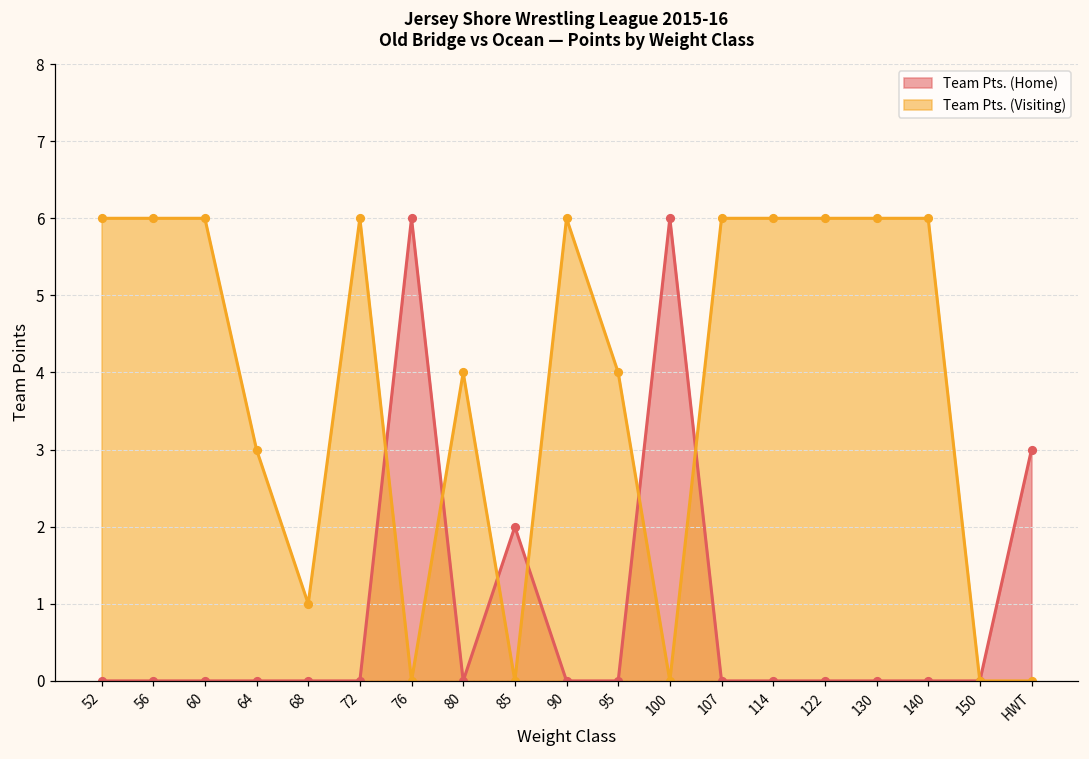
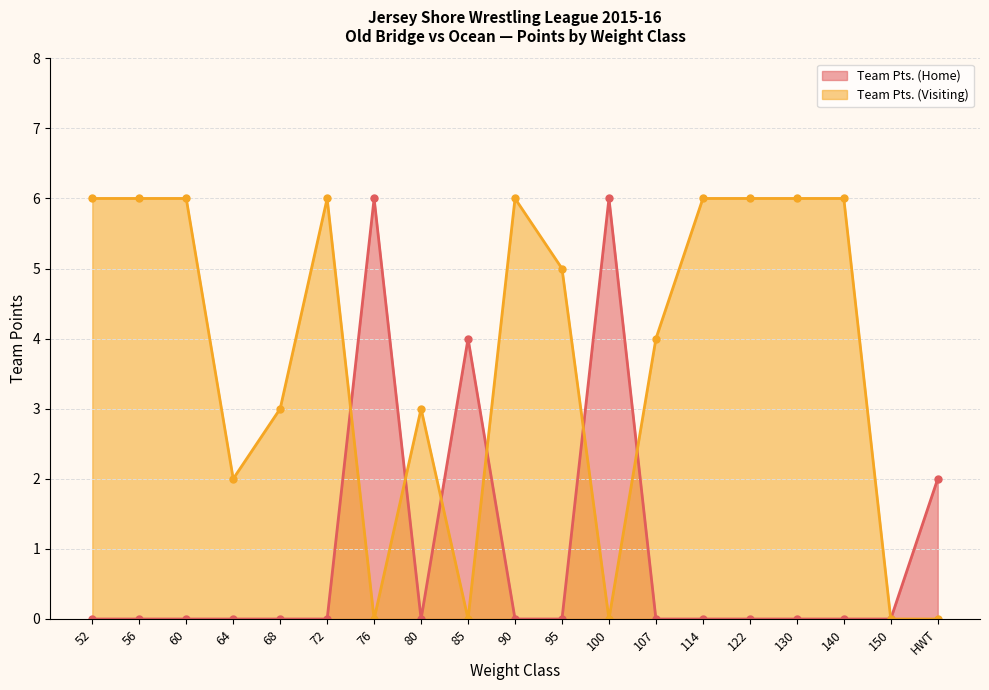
Team Pts. (Visiting), 64: 3 -> 2
Team Pts. (Visiting), 68: 1 -> 3
Team Pts. (Visiting), 80: 4 -> 3
Team Pts. (Home), 85: 2 -> 4
Team Pts. (Visiting), 95: 4 -> 5
Team Pts. (Visiting), 107: 6 -> 4
Team Pts. (Home), HWT: 3 -> 2
